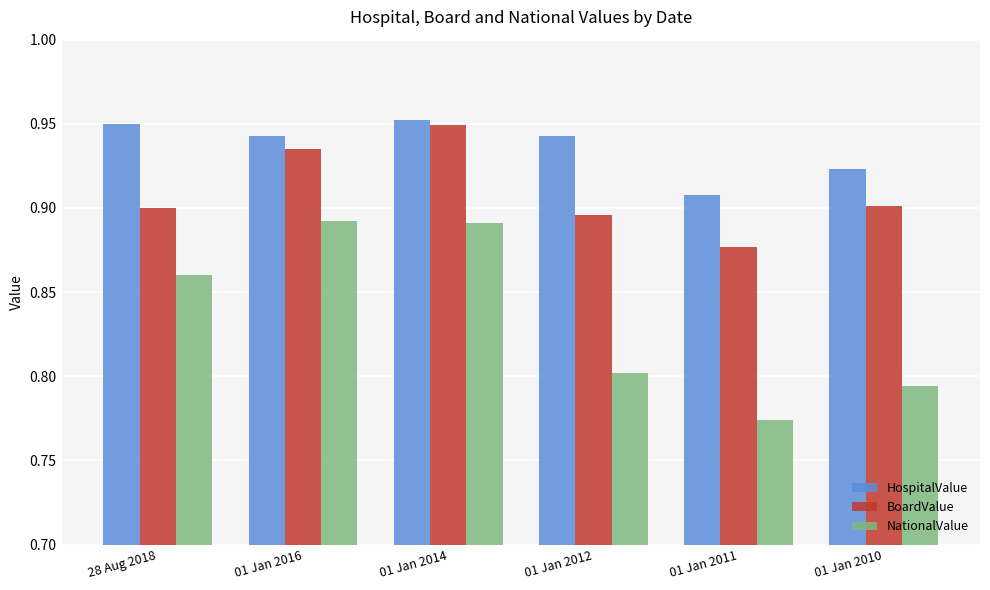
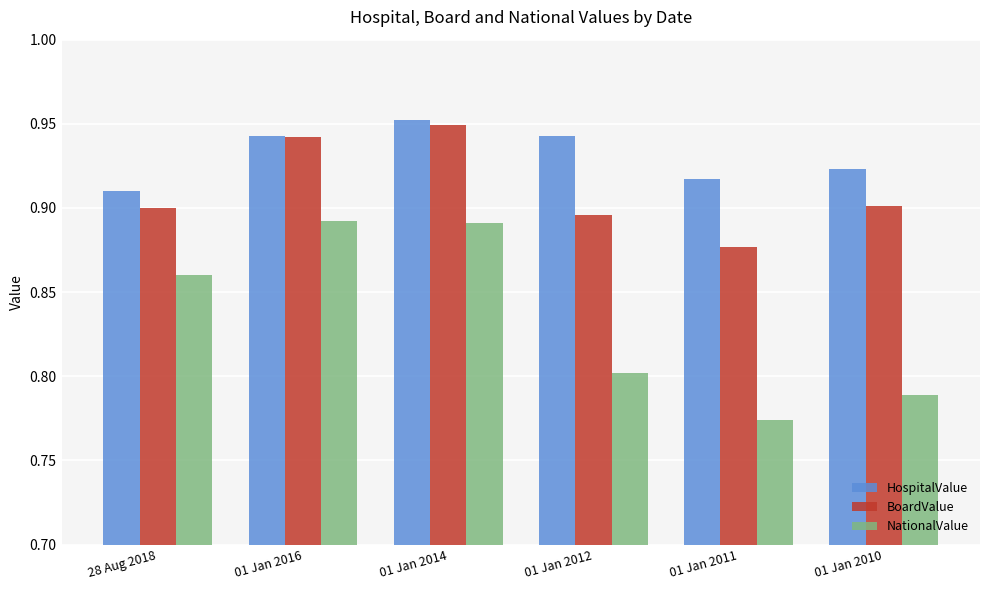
HospitalValue, 28 Aug 2018: 0.95 -> 0.91
BoardValue, 01 Jan 2016: 0.935 -> 0.942
HospitalValue, 01 Jan 2011: 0.908 -> 0.917
NationalValue, 01 Jan 2010: 0.794 -> 0.789
